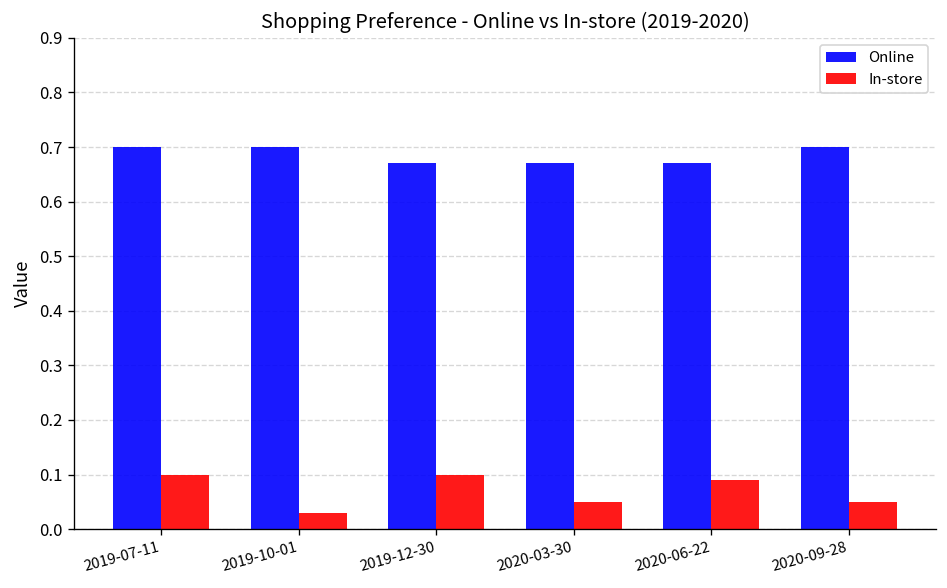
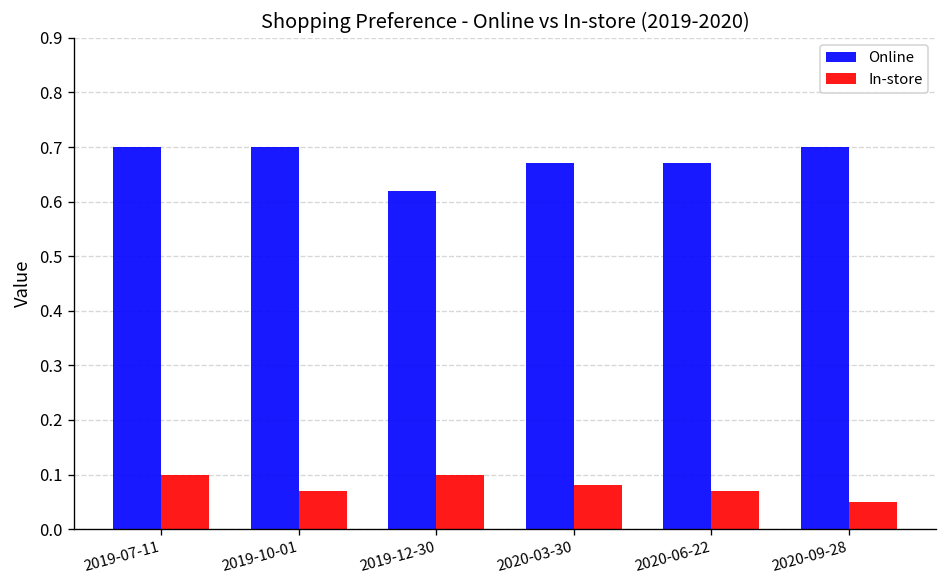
In-store, 2019-10-01: 0.03 -> 0.07
Online, 2019-12-30: 0.67 -> 0.62
In-store, 2020-03-30: 0.05 -> 0.08
In-store, 2020-06-22: 0.09 -> 0.07
